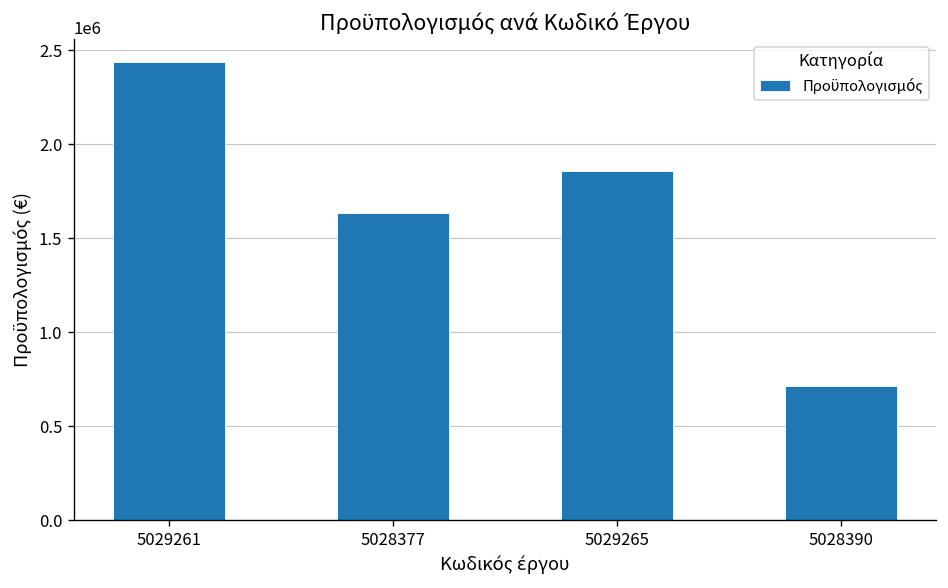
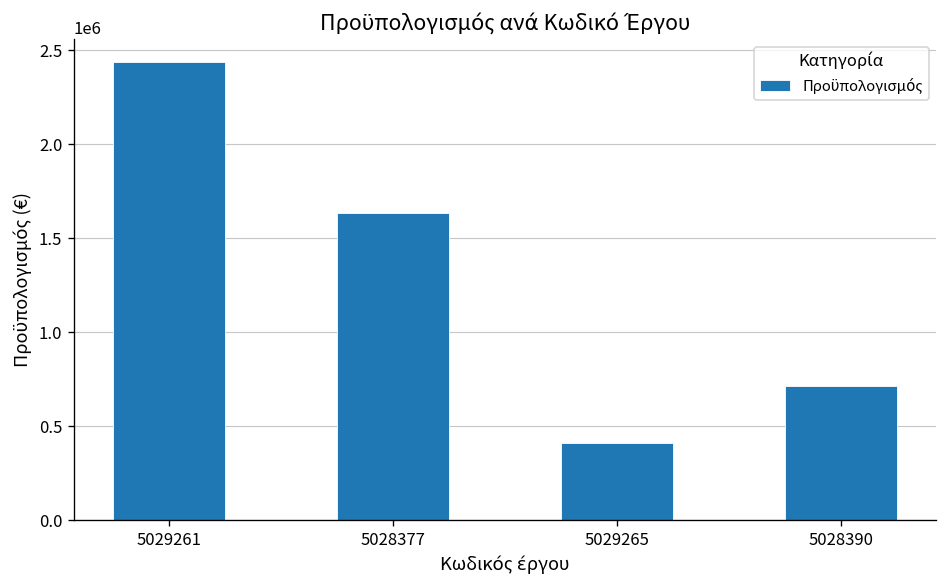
5029265: 1860000 -> 410000
